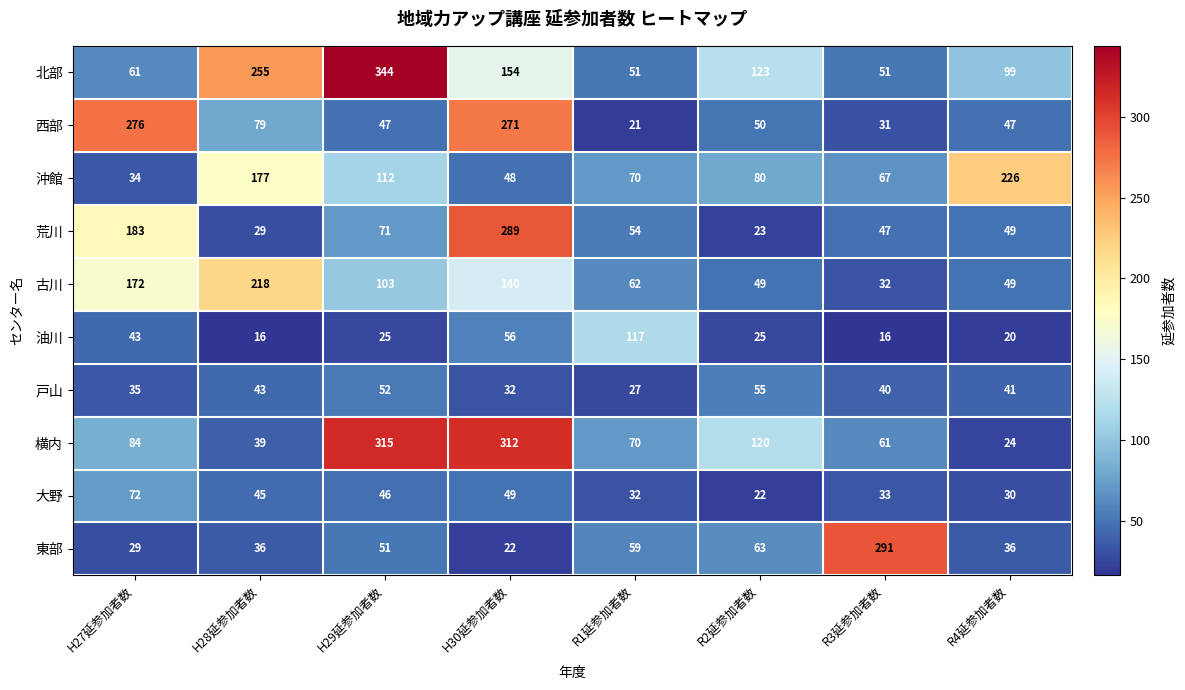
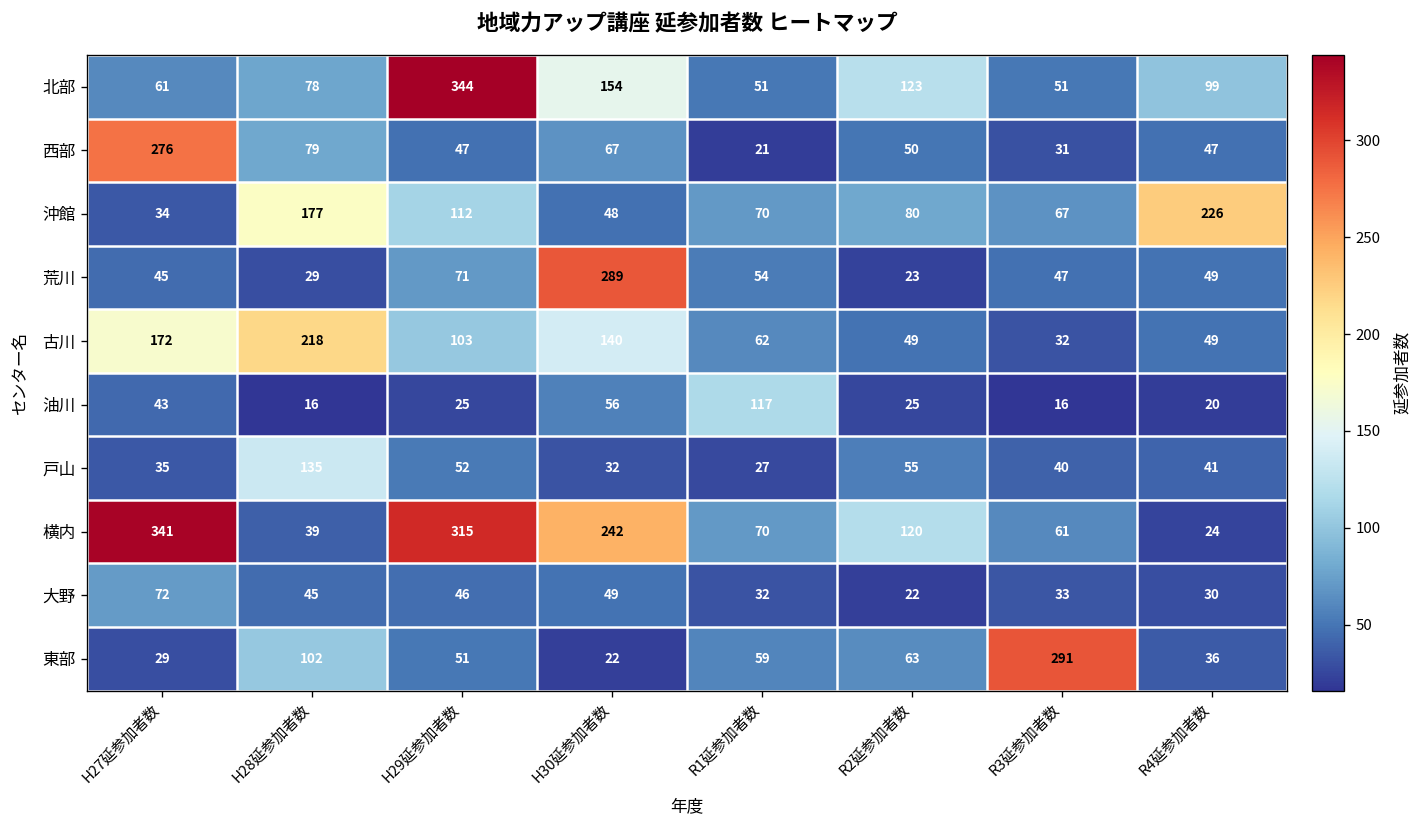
北部, H28延参加者数: 255 -> 78
西部, H30延参加者数: 271 -> 67
荒川, H27延参加者数: 183 -> 45
戸山, H28延参加者数: 43 -> 135
横内, H27延参加者数: 84 -> 341
横内, H30延参加者数: 312 -> 242
東部, H28延参加者数: 36 -> 102
